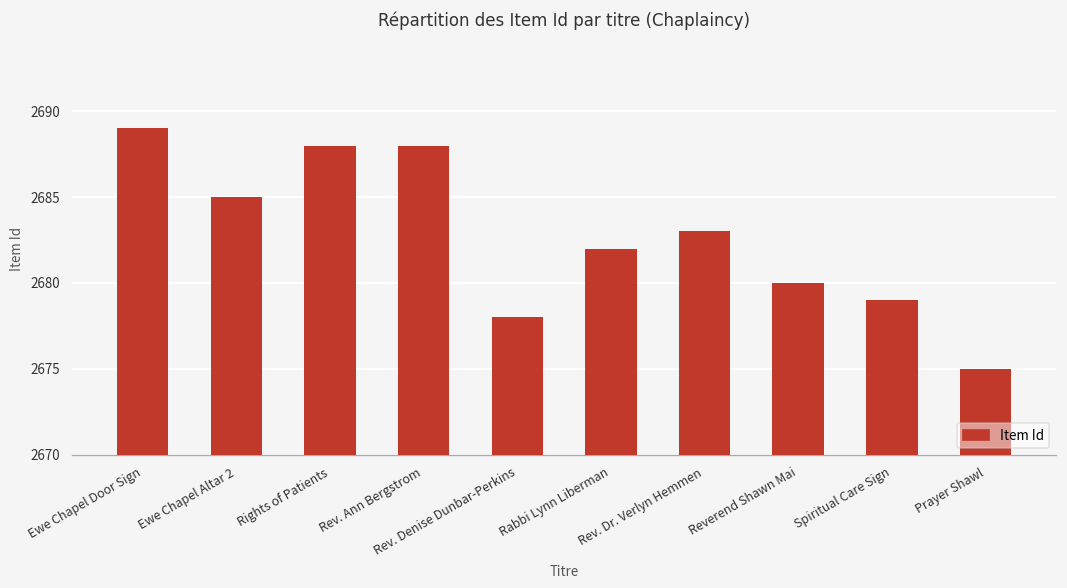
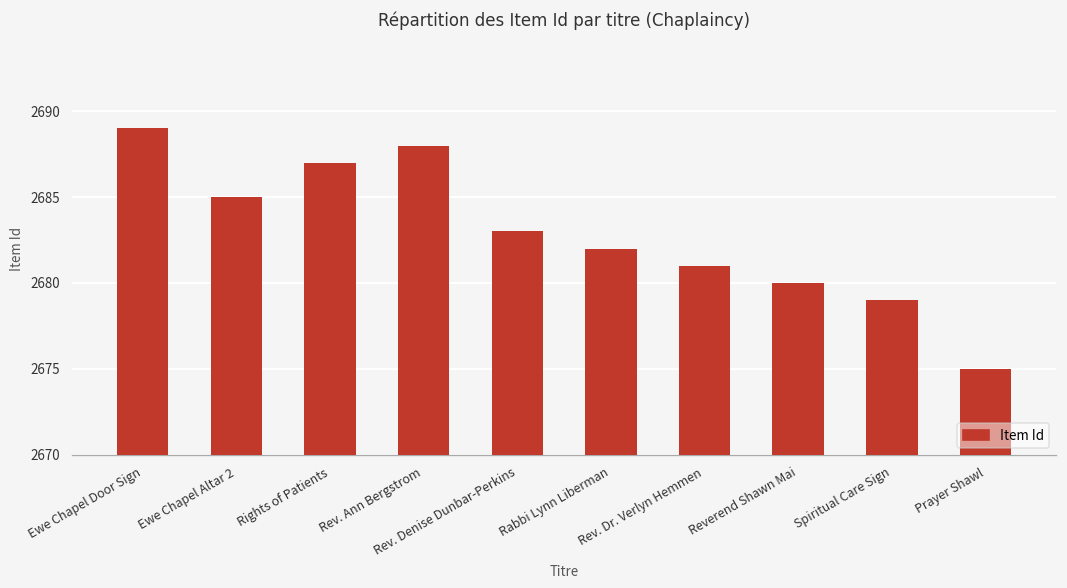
Rights of Patients: 2688 -> 2687
Rev. Denise Dunbar-Perkins: 2678 -> 2683
Rev. Dr. Verlyn Hemmen: 2683 -> 2681
